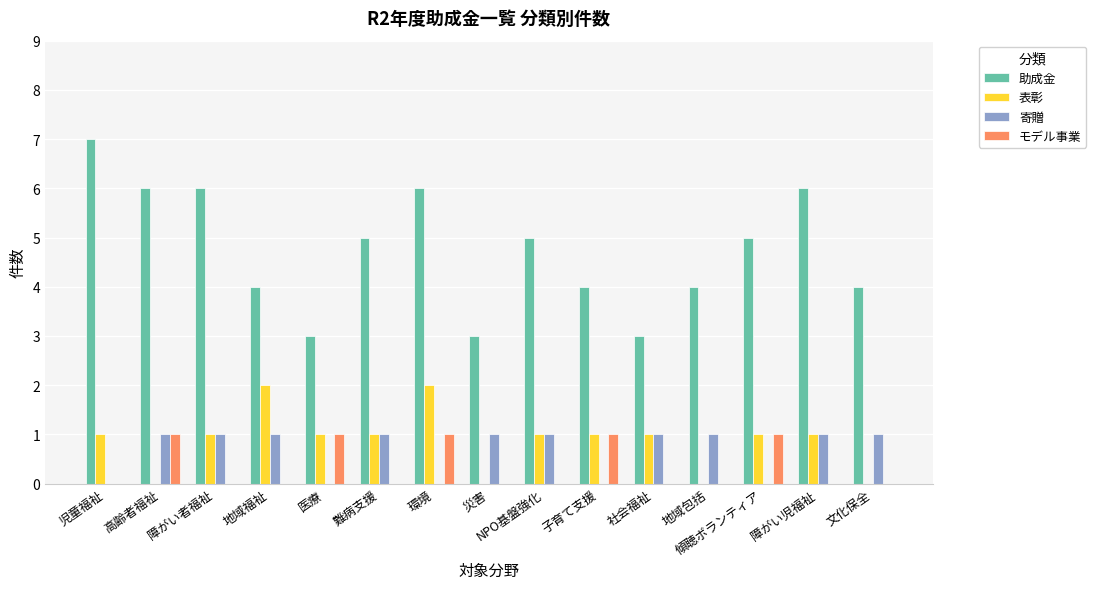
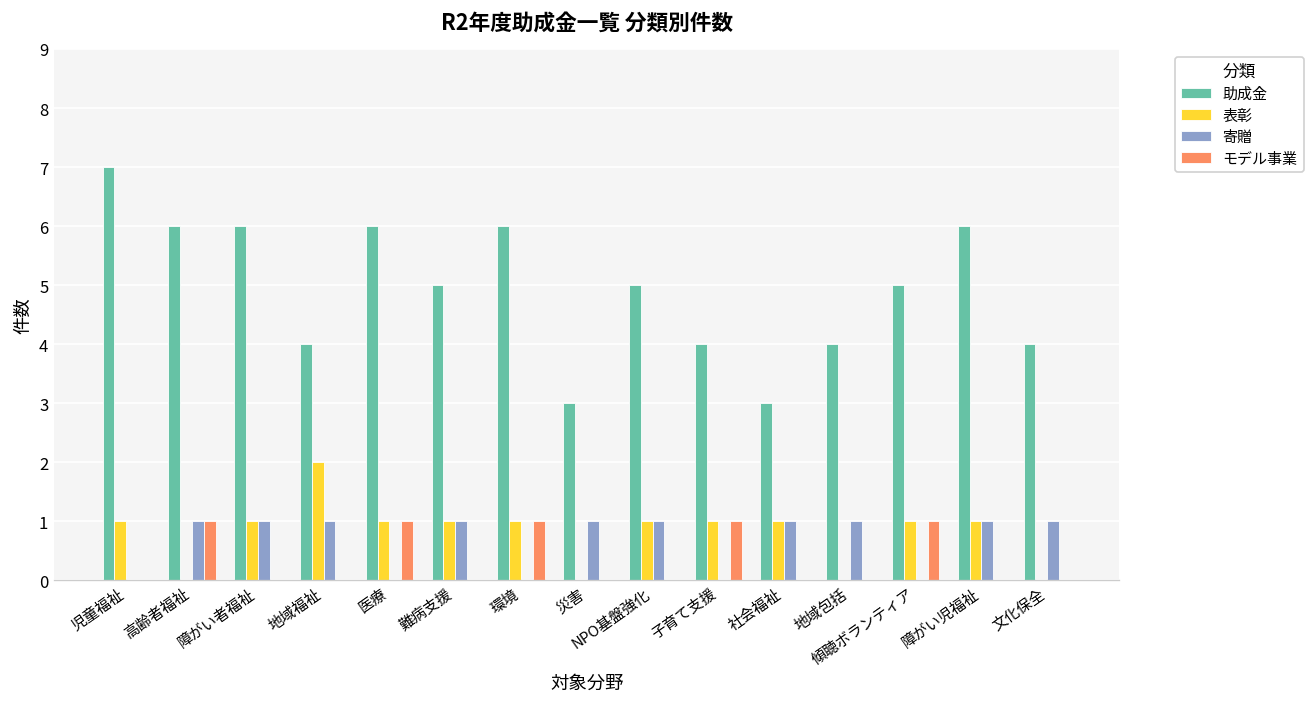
助成金, 医療: 3 -> 6
表彰, 環境: 2 -> 1
